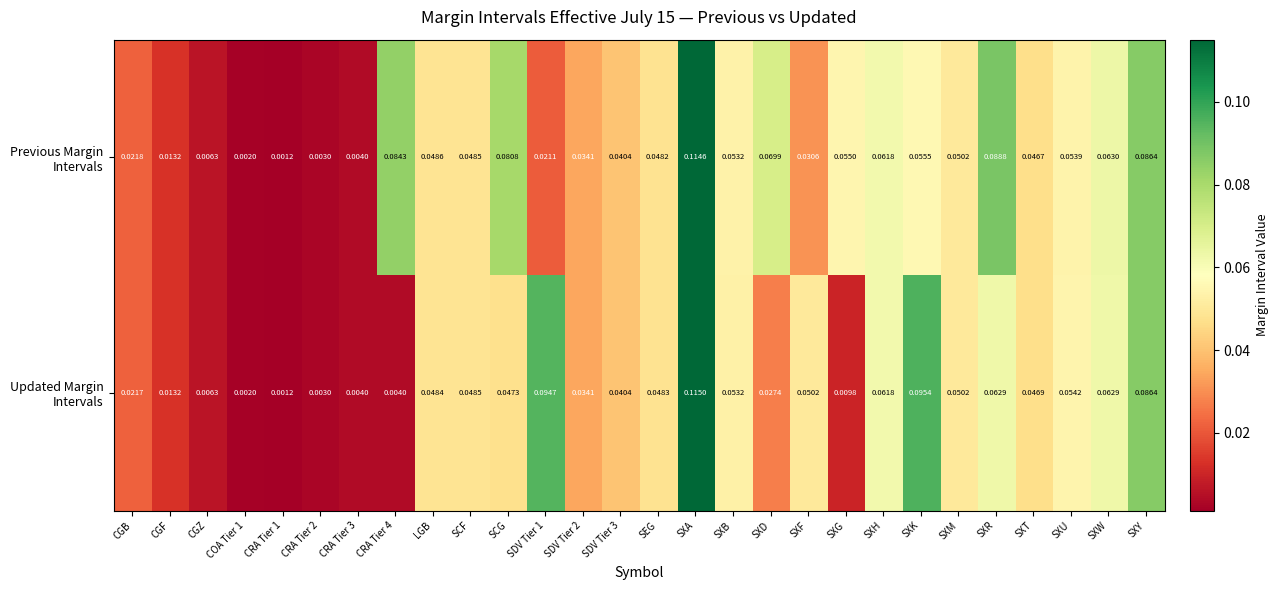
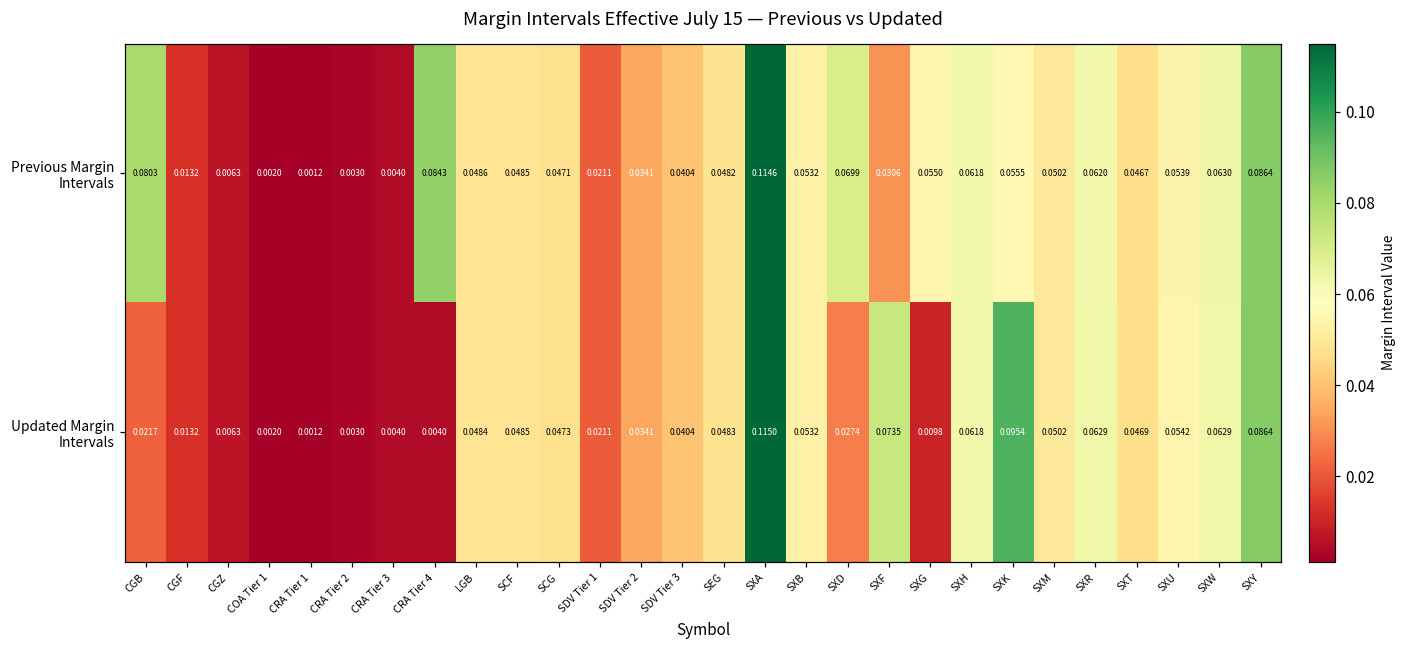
Previous Margin Intervals, CGB: 0.0218 -> 0.0803
Previous Margin Intervals, SCG: 0.0808 -> 0.0471
Previous Margin Intervals, SXR: 0.0888 -> 0.0620
Updated Margin Intervals, SDV Tier 1: 0.0947 -> 0.0211
Updated Margin Intervals, SXF: 0.0502 -> 0.0735
